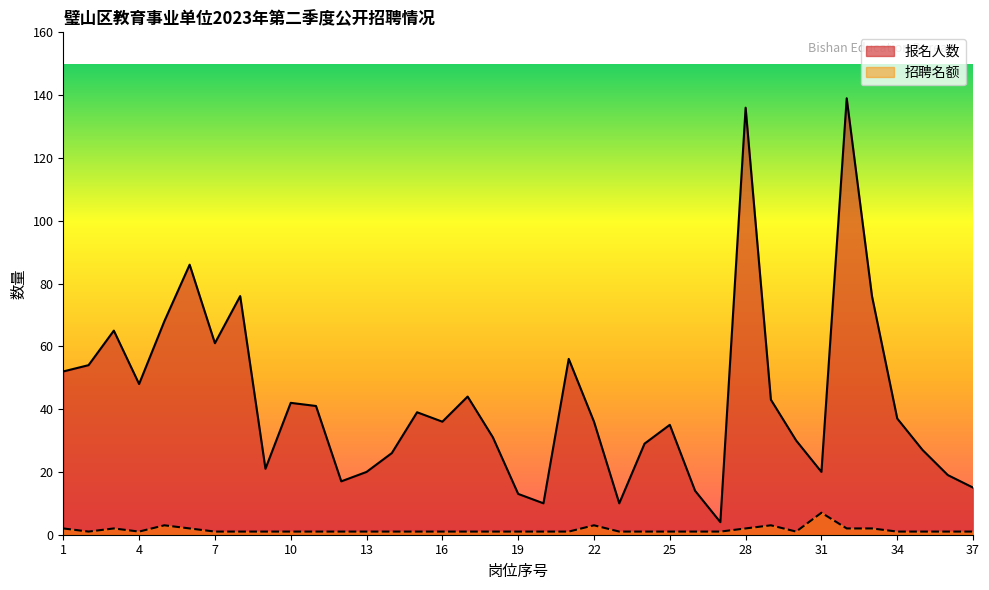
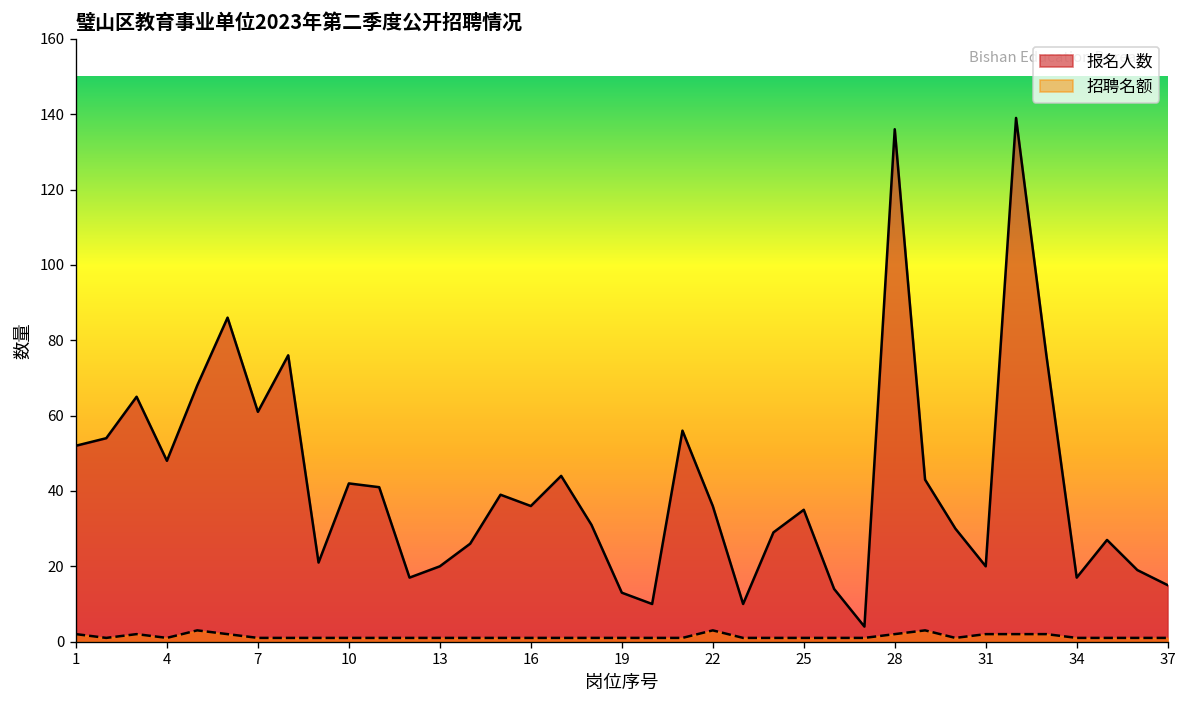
招聘名额, 31: 7 -> 2
报名人数, 34: 37 -> 17
